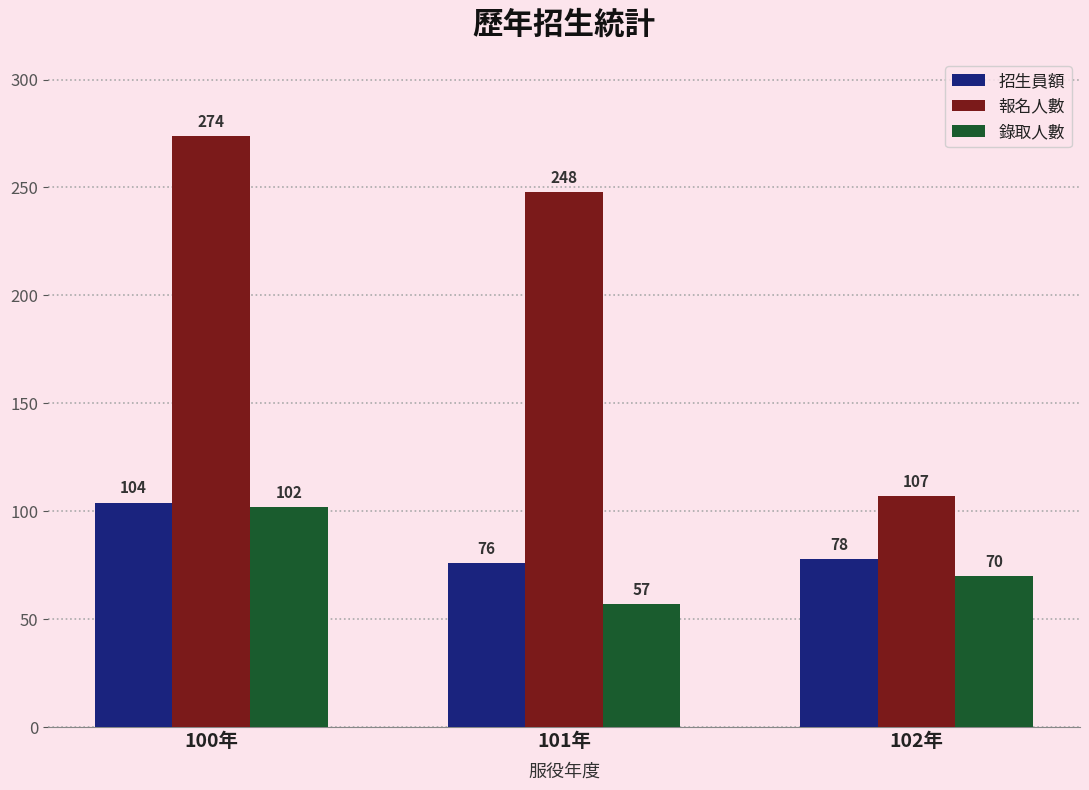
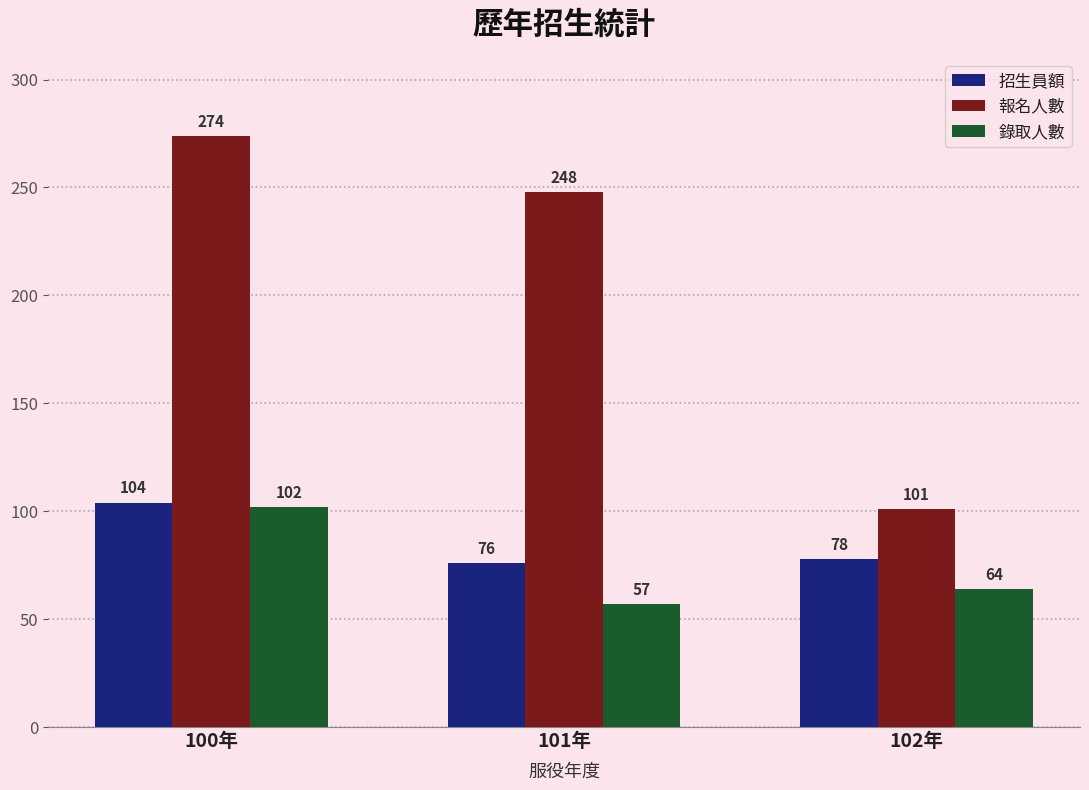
報名人數, 102年: 107 -> 101
錄取人數, 102年: 70 -> 64
